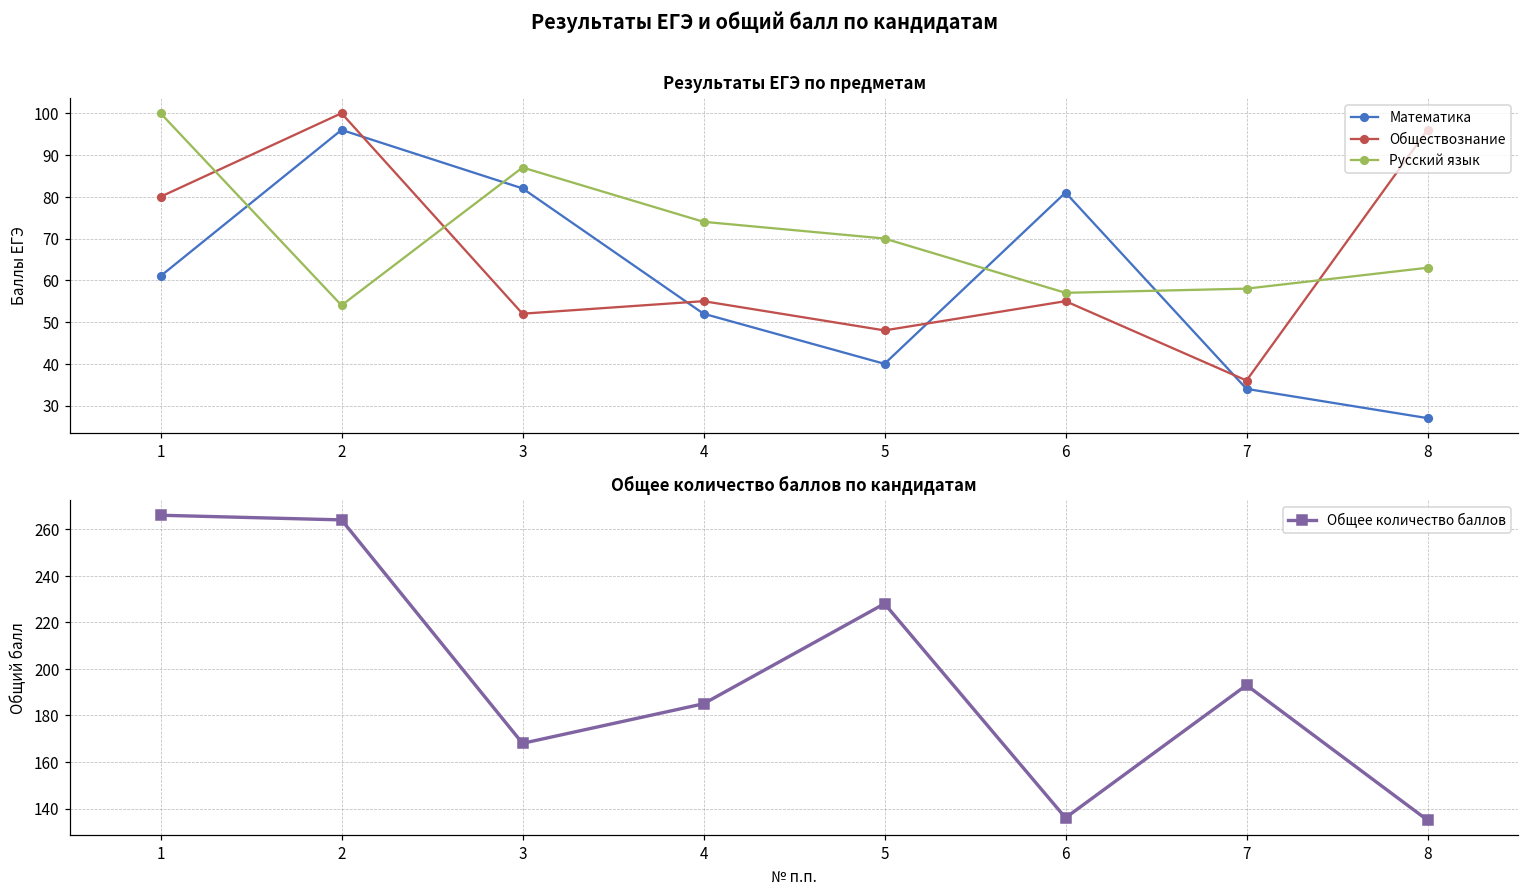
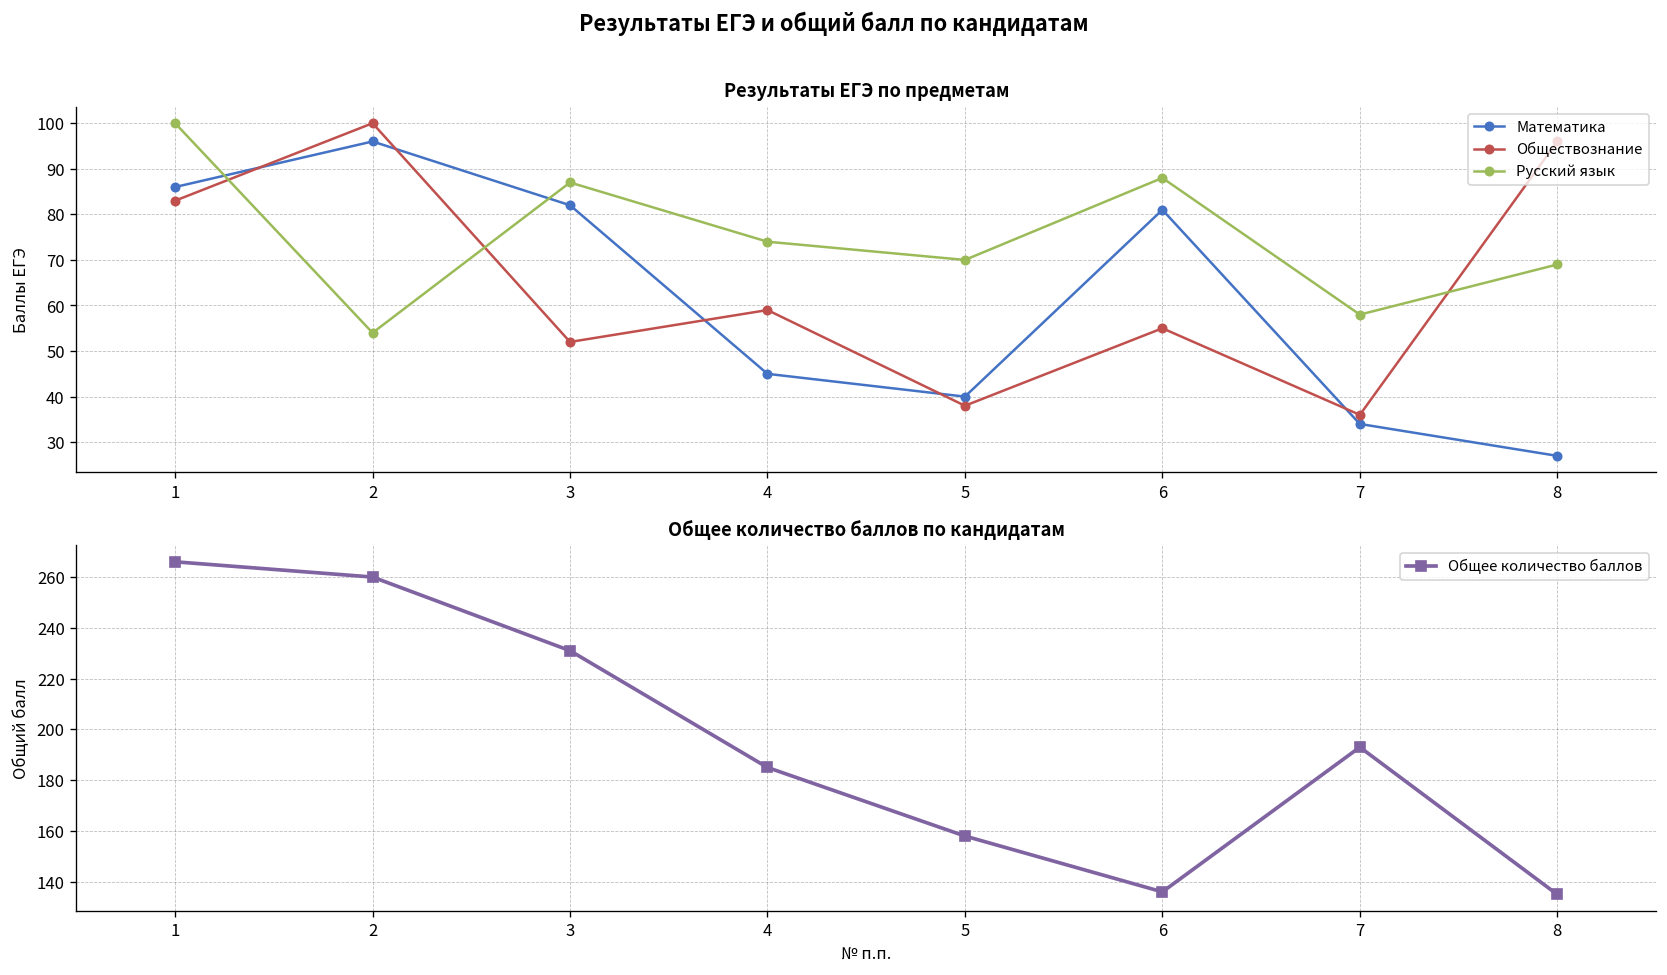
Результаты ЕГЭ по предметам, Математика, 1: 61 -> 86
Результаты ЕГЭ по предметам, Обществознание, 1: 80 -> 83
Результаты ЕГЭ по предметам, Математика, 4: 52 -> 45
Результаты ЕГЭ по предметам, Обществознание, 4: 55 -> 59
Результаты ЕГЭ по предметам, Обществознание, 5: 48 -> 38
Результаты ЕГЭ по предметам, Русский язык, 6: 57 -> 88
Результаты ЕГЭ по предметам, Русский язык, 8: 63 -> 69
Общее количество баллов по кандидатам, 2: 264 -> 260
Общее количество баллов по кандидатам, 3: 168 -> 231
Общее количество баллов по кандидатам, 5: 228 -> 158
